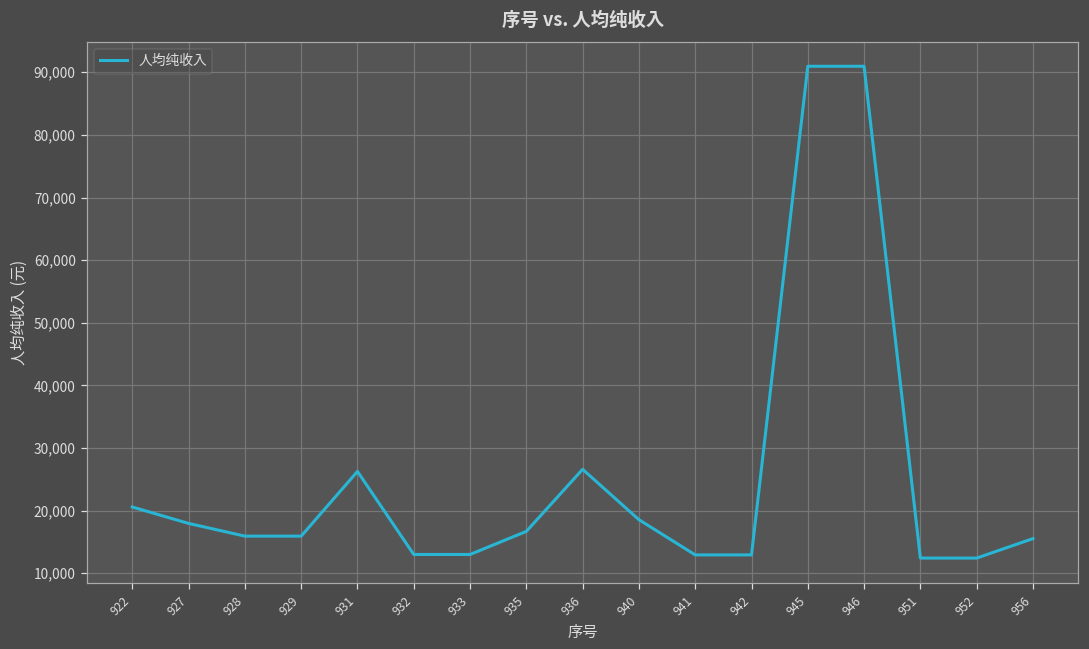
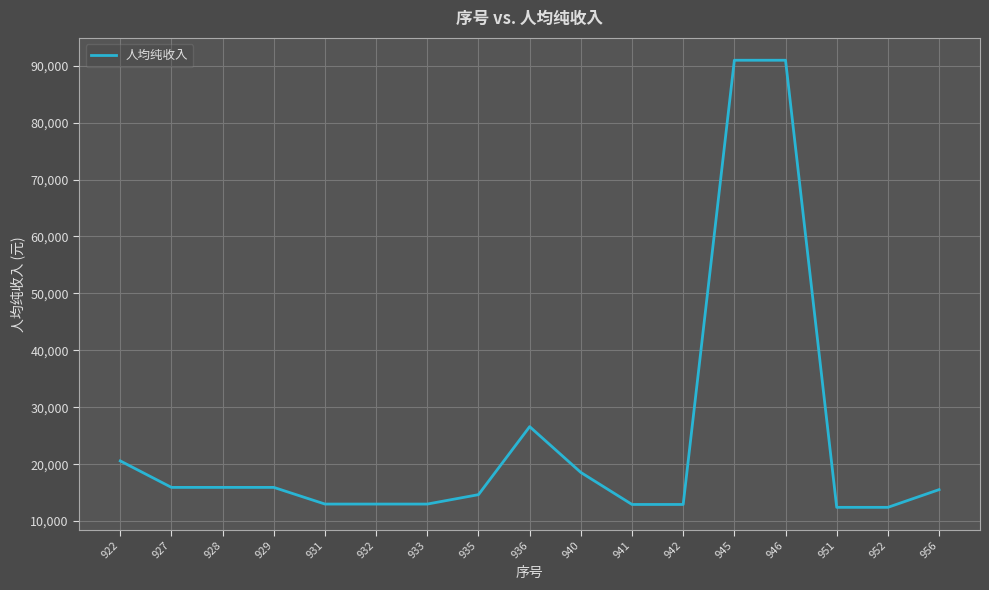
927: 18,000 -> 16,000
931: 26,000 -> 13,000
935: 17,000 -> 15,000
